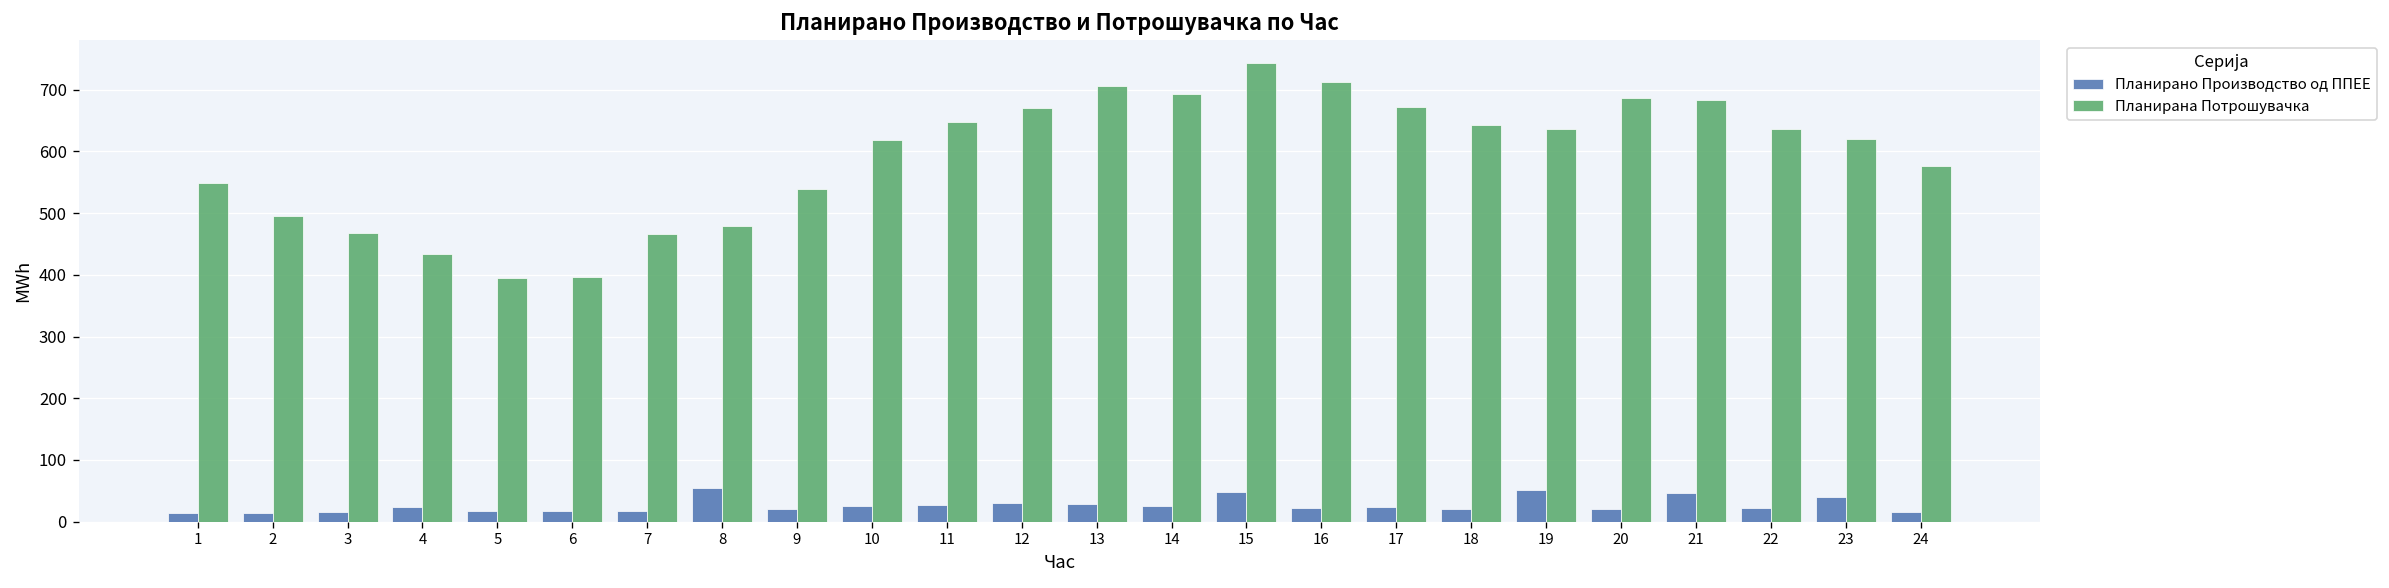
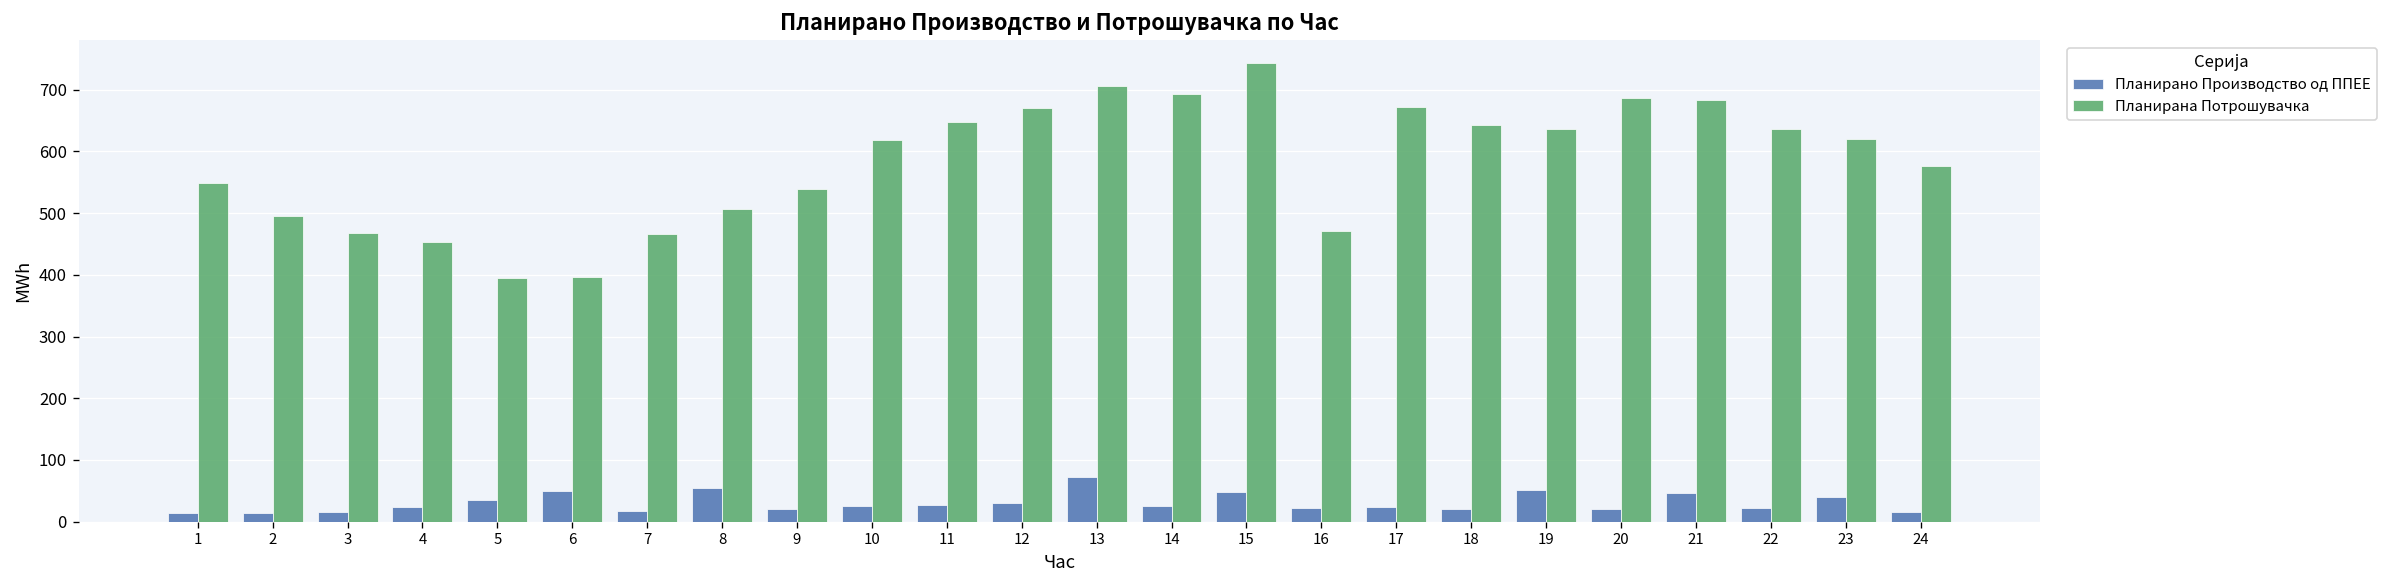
Планирана Потрошувачка, 4: 430 -> 450
Планирано Производство од ППЕЕ, 5: 20 -> 30
Планирано Производство од ППЕЕ, 6: 20 -> 50
Планирана Потрошувачка, 8: 480 -> 510
Планирано Производство од ППЕЕ, 13: 30 -> 70
Планирана Потрошувачка, 16: 710 -> 470
